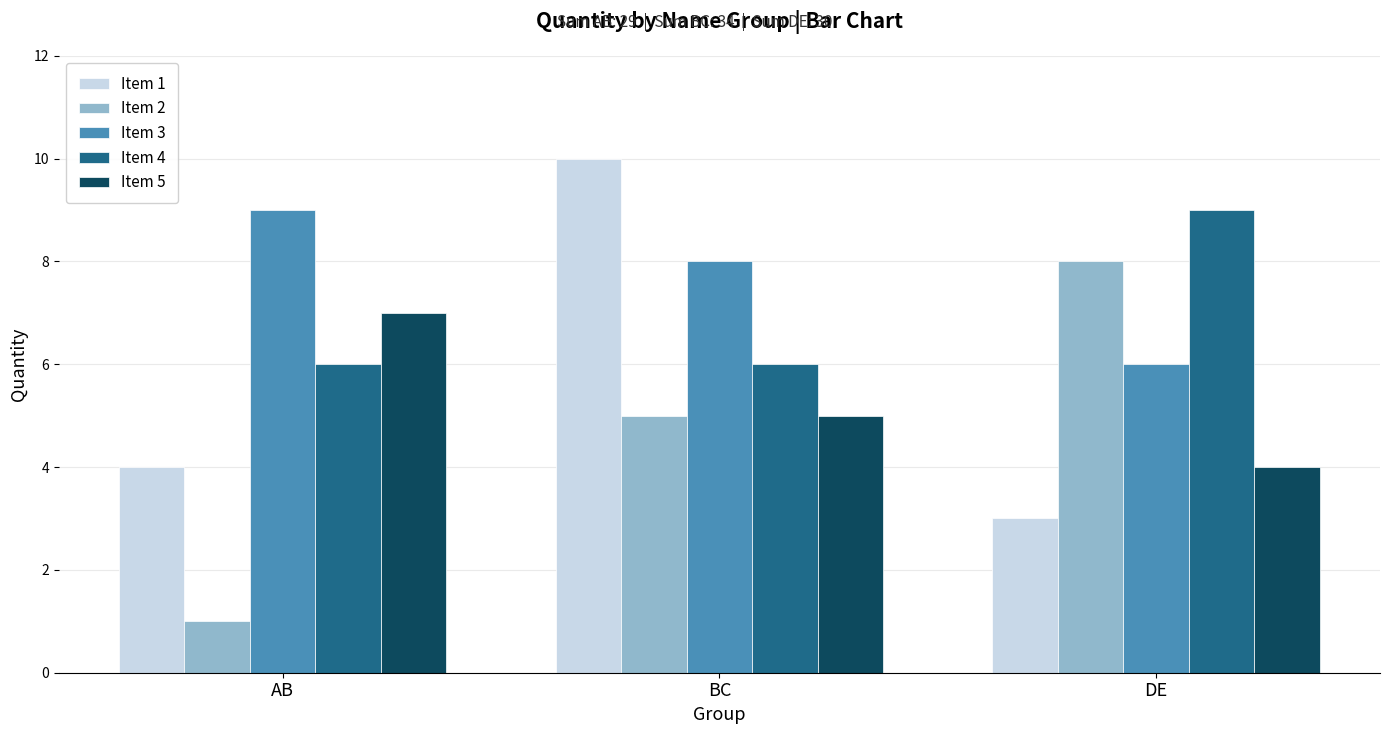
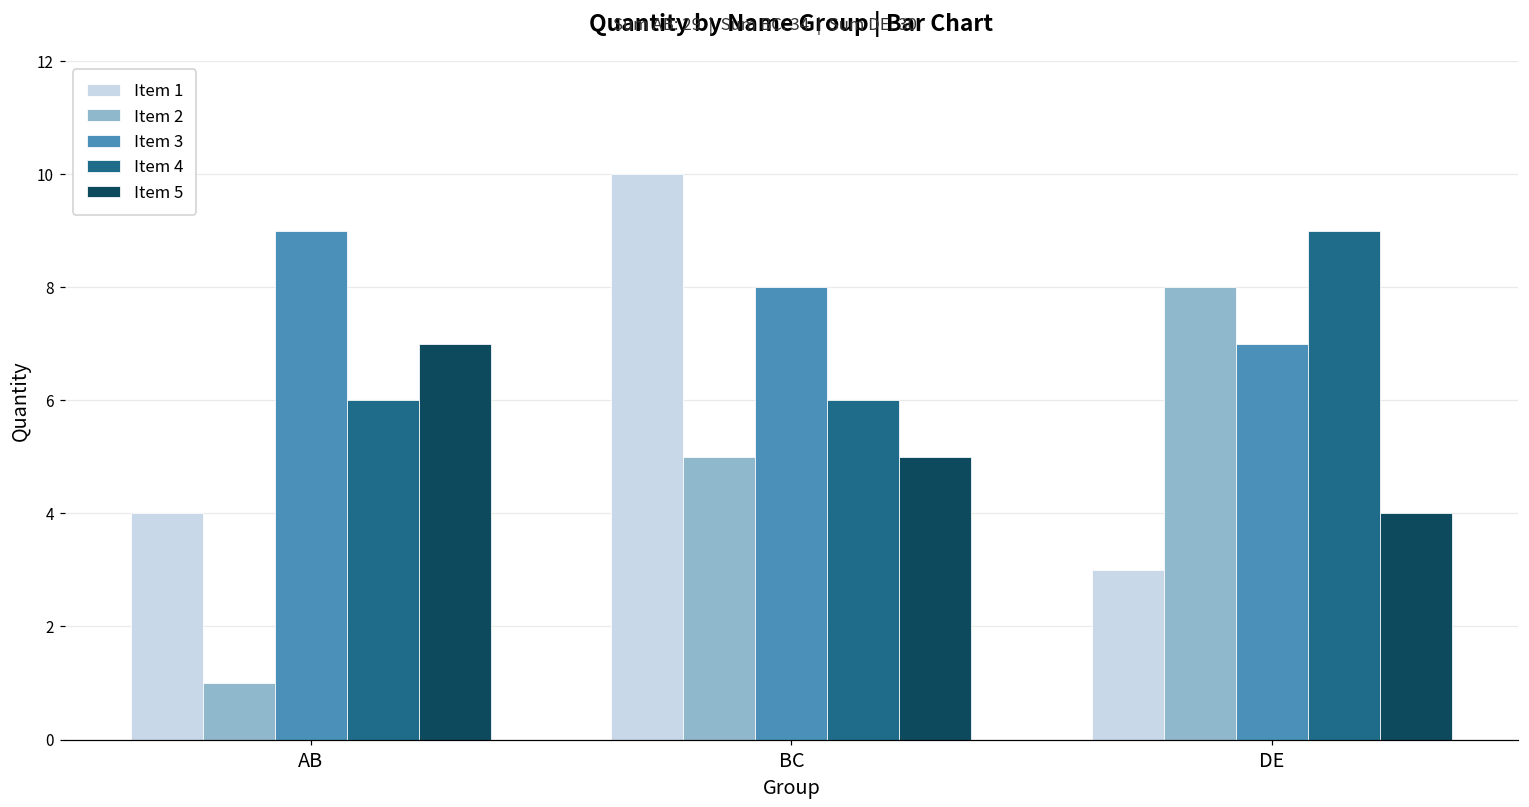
Item 3, DE: 6 -> 7
